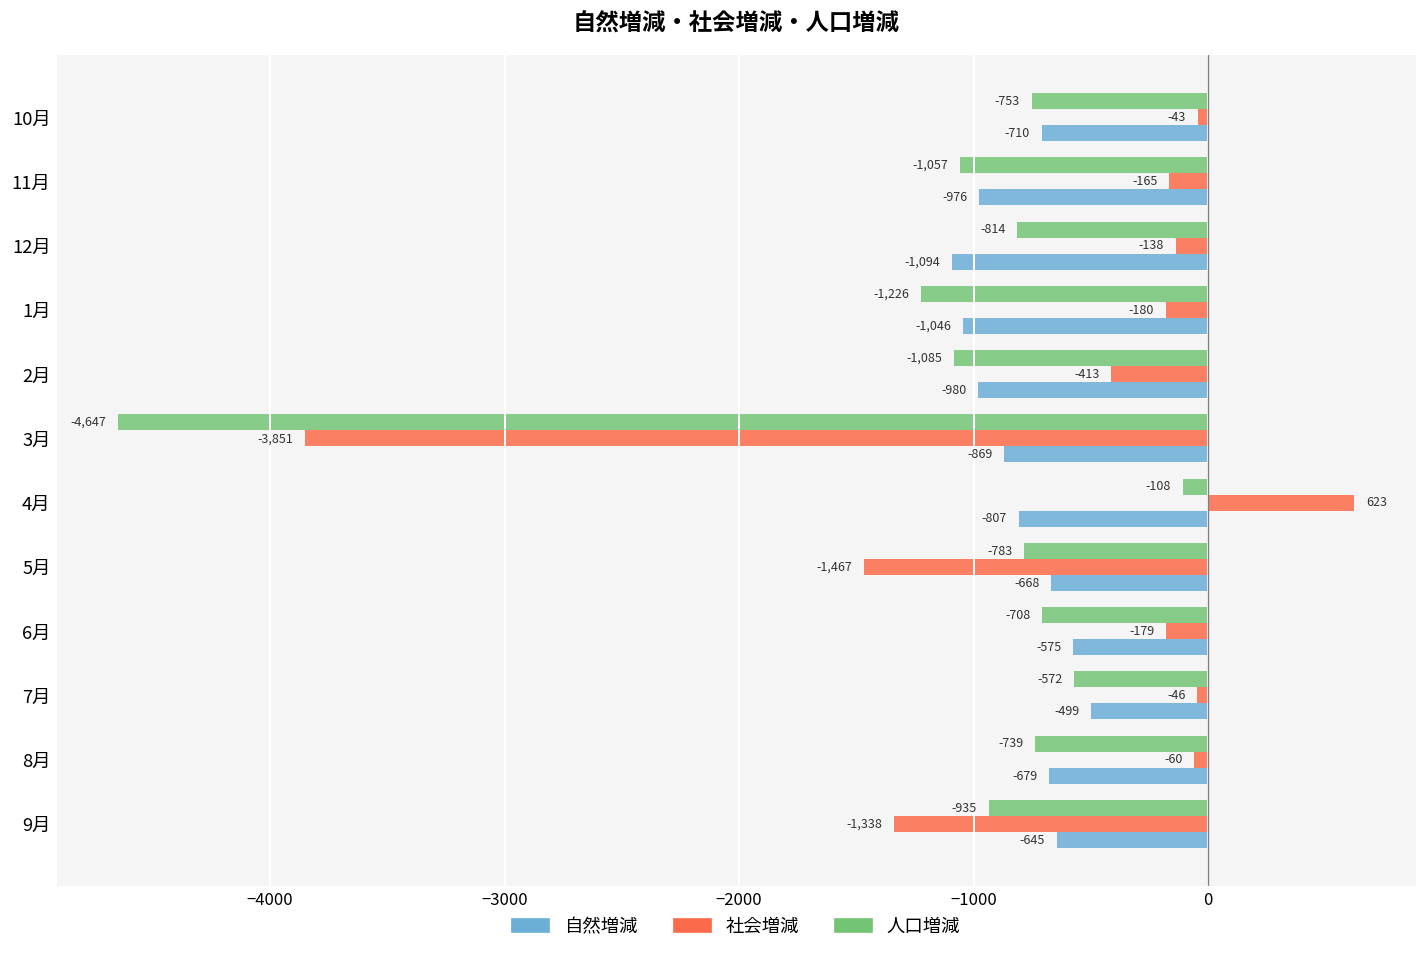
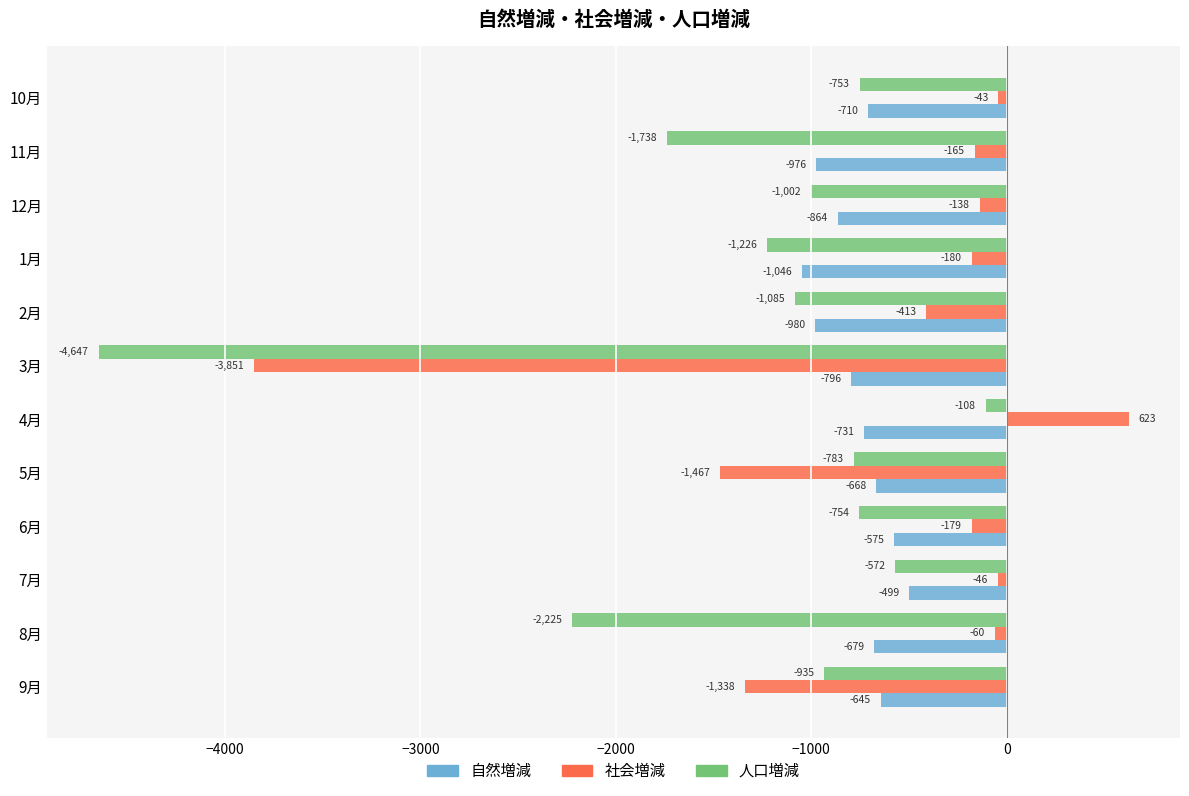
人口増減, 11月: -1,057 -> -1,738
人口増減, 12月: -814 -> -1,002
自然増減, 12月: -1,094 -> -864
自然増減, 3月: -869 -> -796
自然増減, 4月: -807 -> -731
人口増減, 6月: -708 -> -754
人口増減, 8月: -739 -> -2,225
